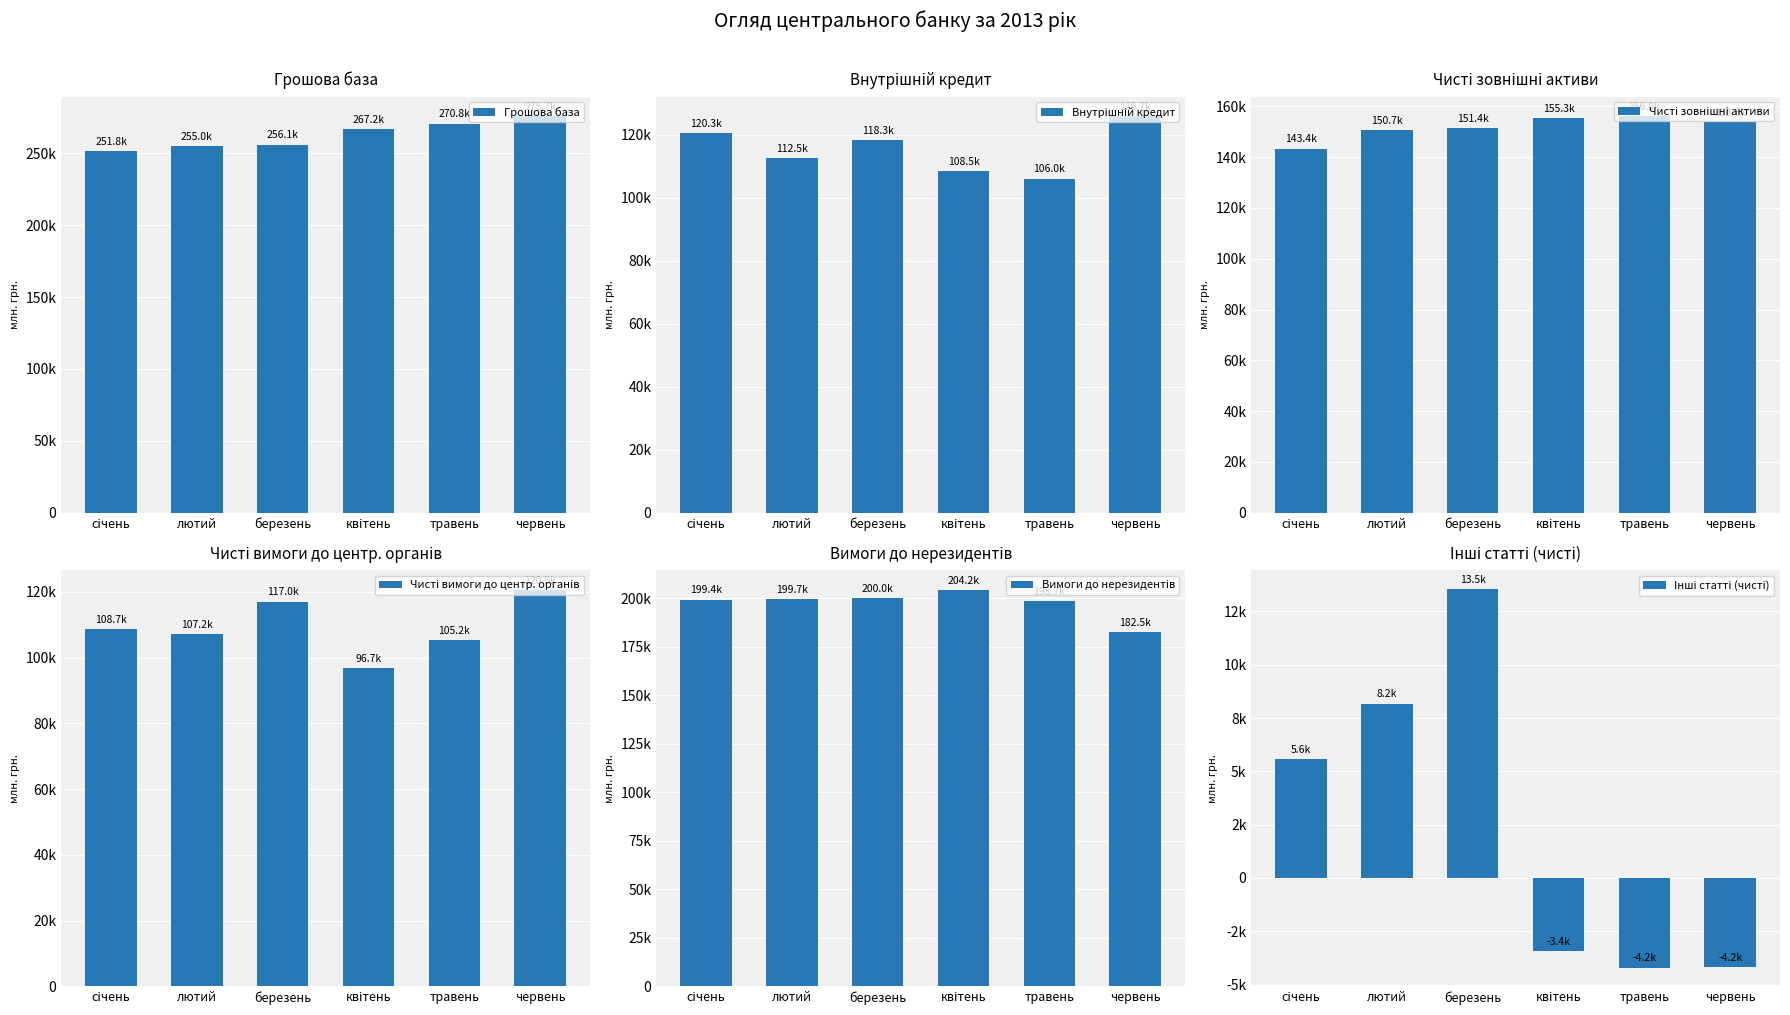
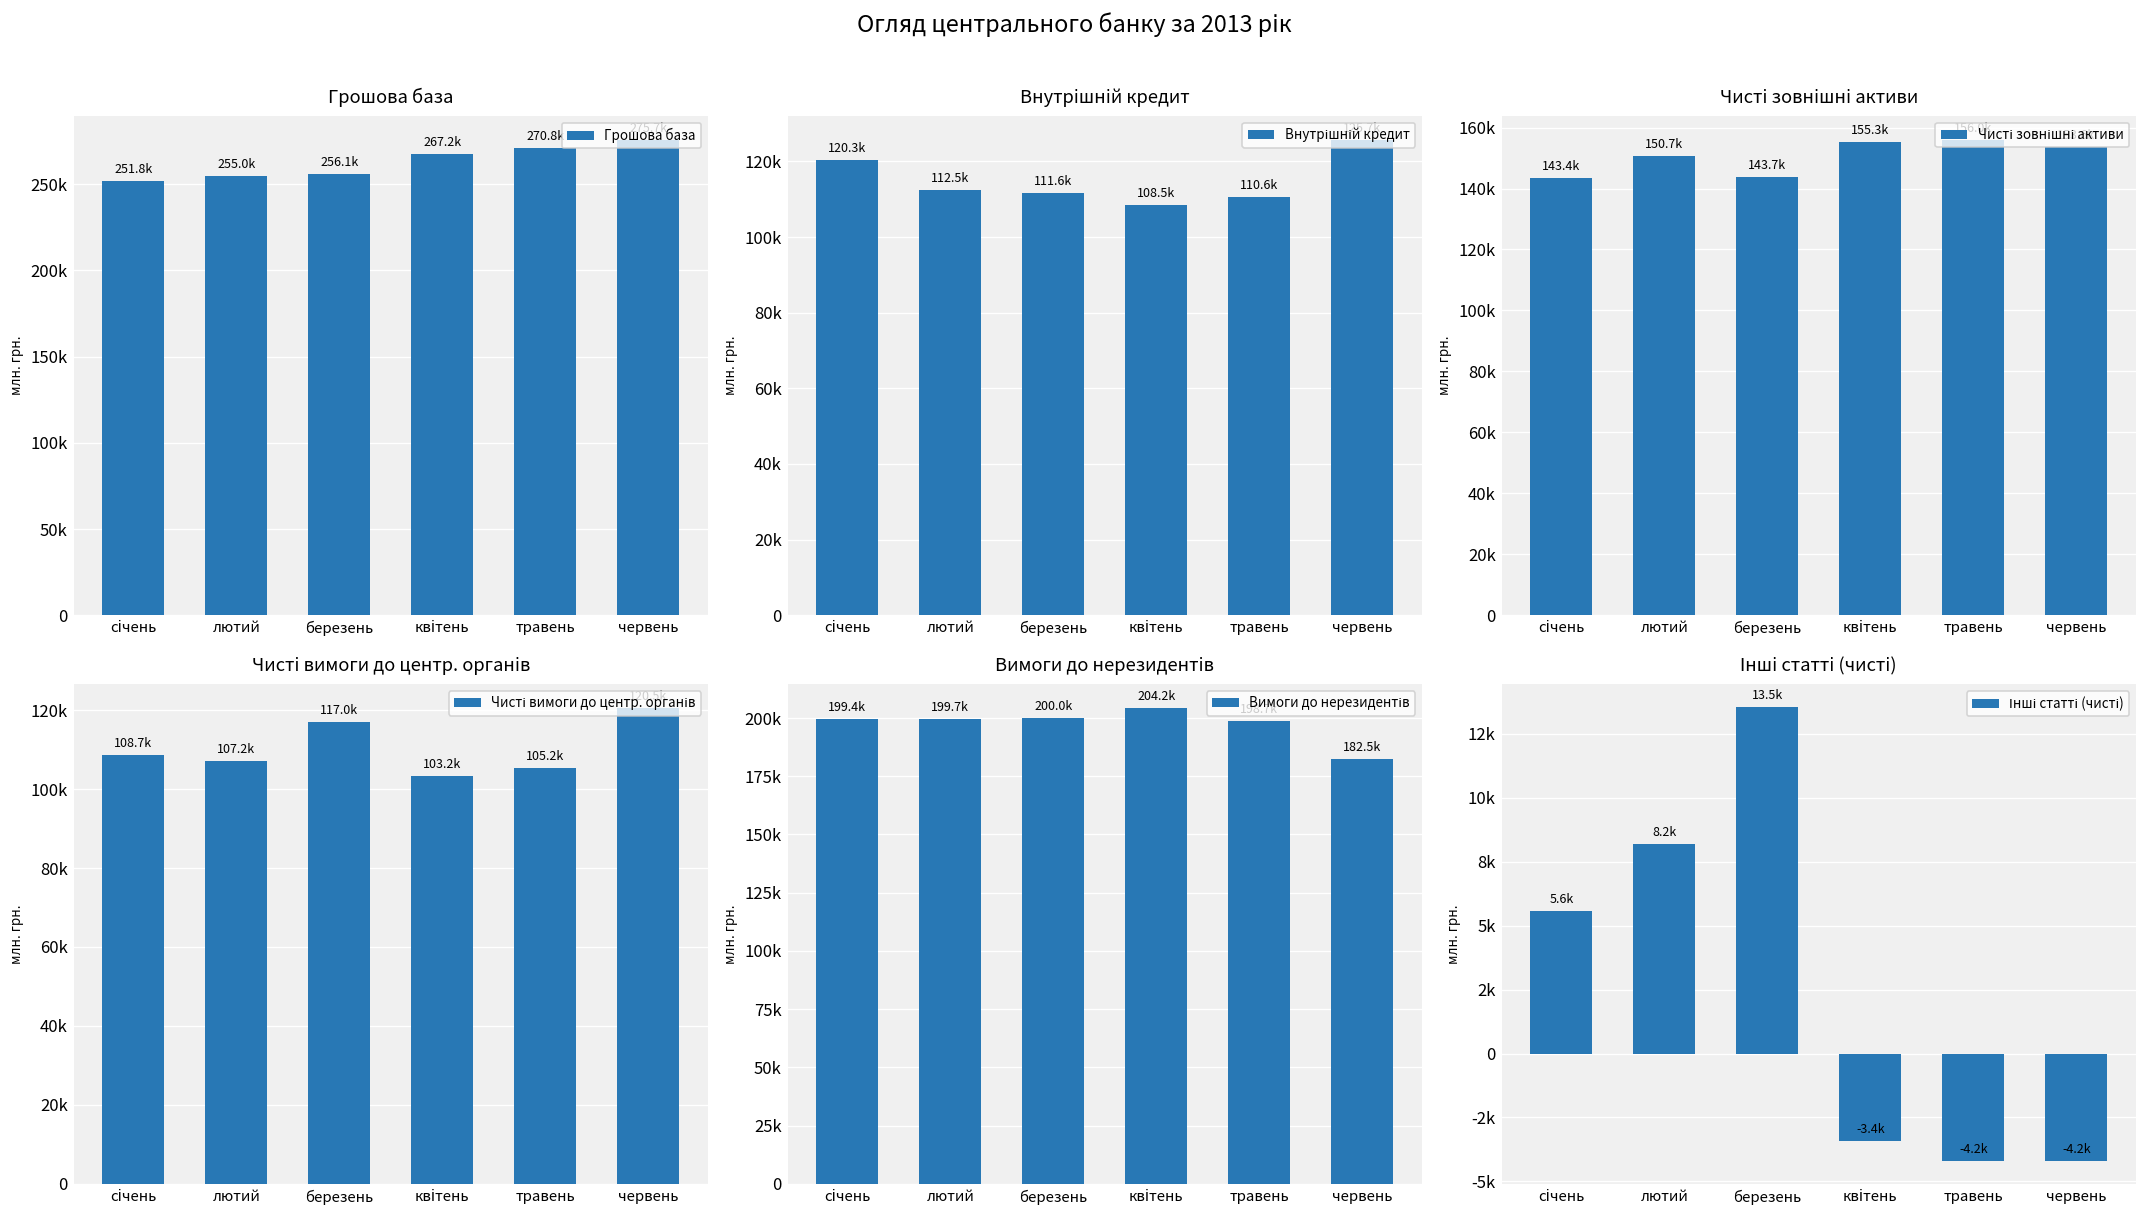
Внутрішній кредит, березень: 118.3k -> 111.6k
Внутрішній кредит, травень: 106.0k -> 110.6k
Чисті зовнішні активи, березень: 151.4k -> 143.7k
Чисті вимоги до центр. органів, квітень: 96.7k -> 103.2k
